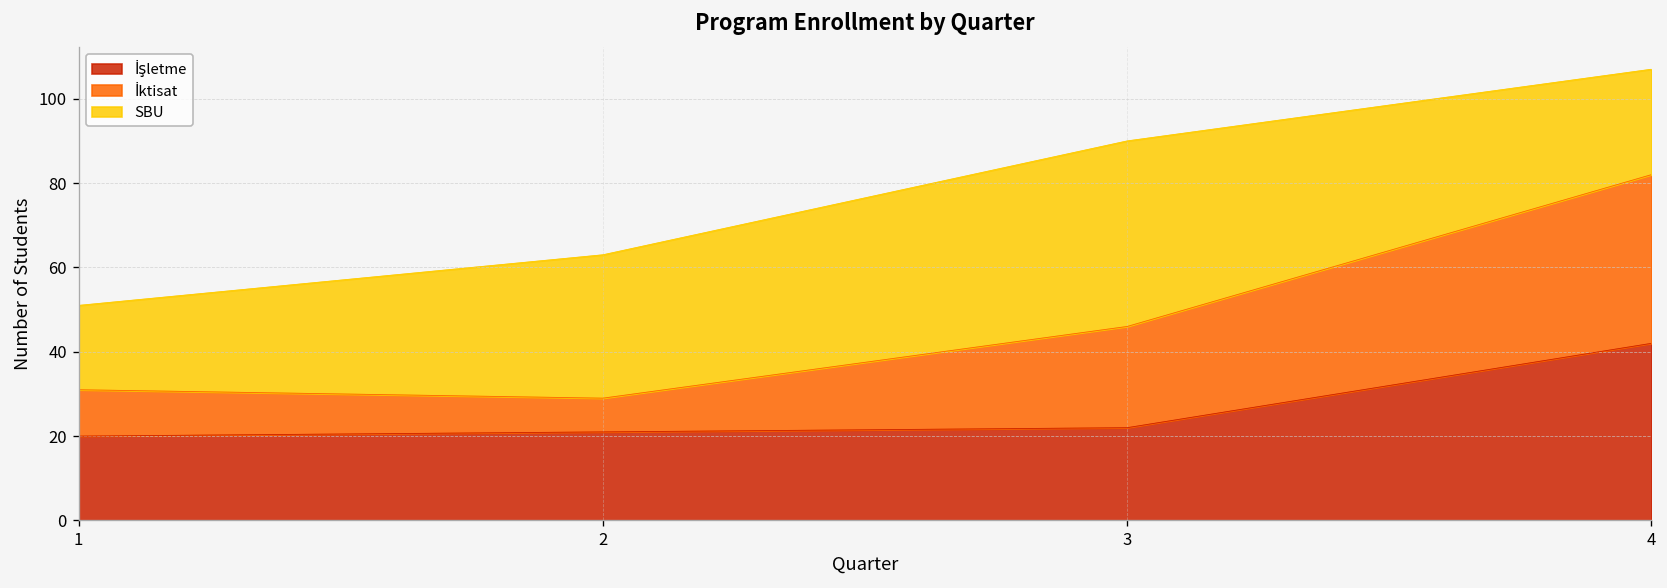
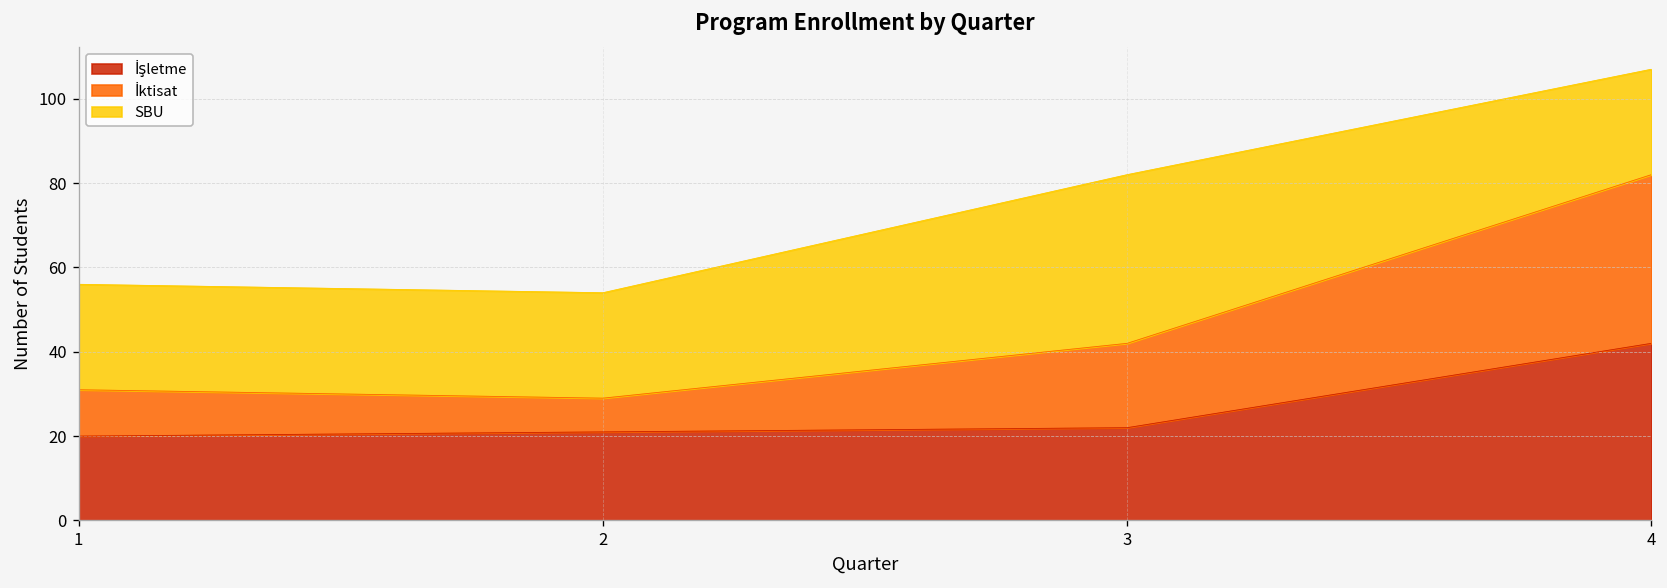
SBU, 1: 20 -> 25
SBU, 2: 34 -> 25
İktisat, 3: 24 -> 20
SBU, 3: 44 -> 40
